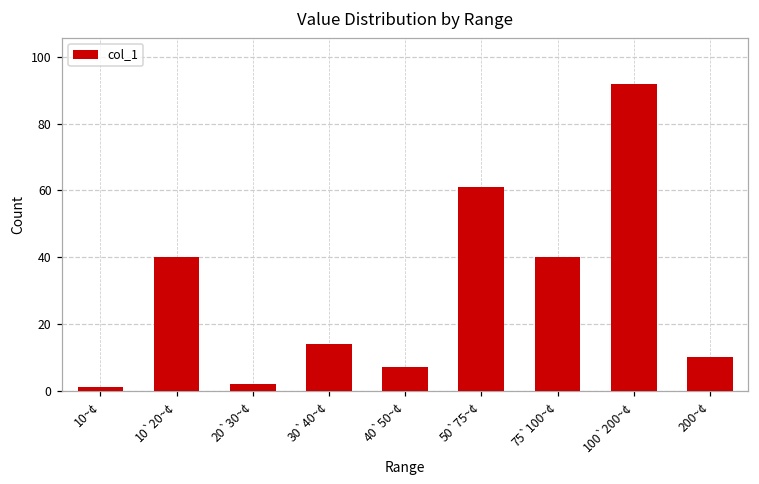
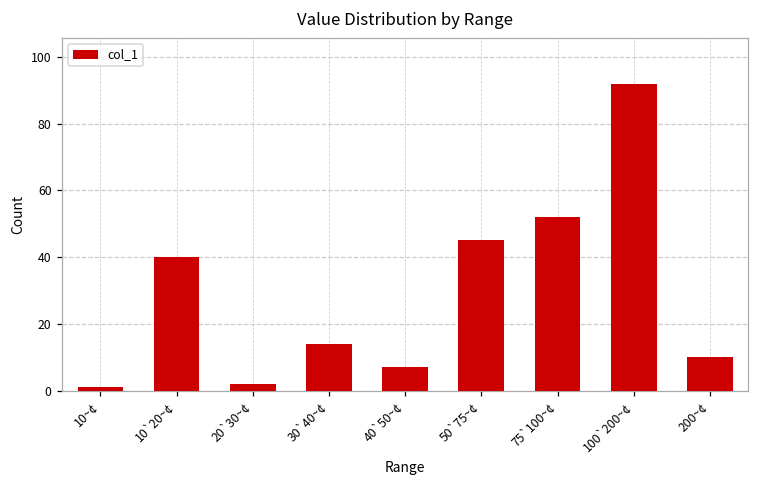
50`75~¢: 61 -> 45
75`100~¢: 40 -> 52
